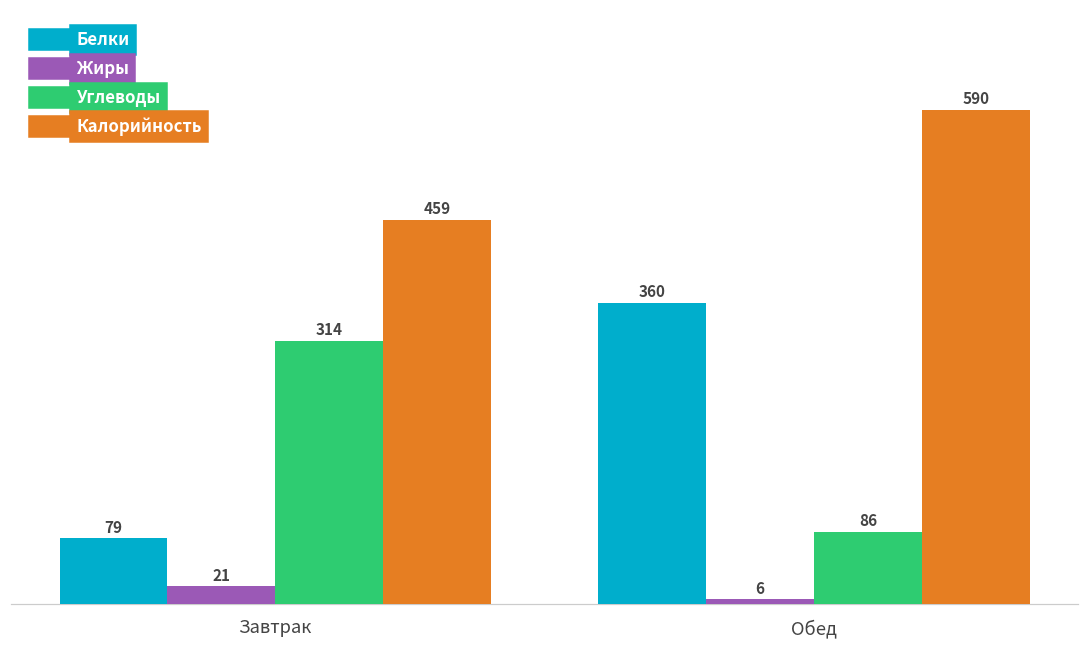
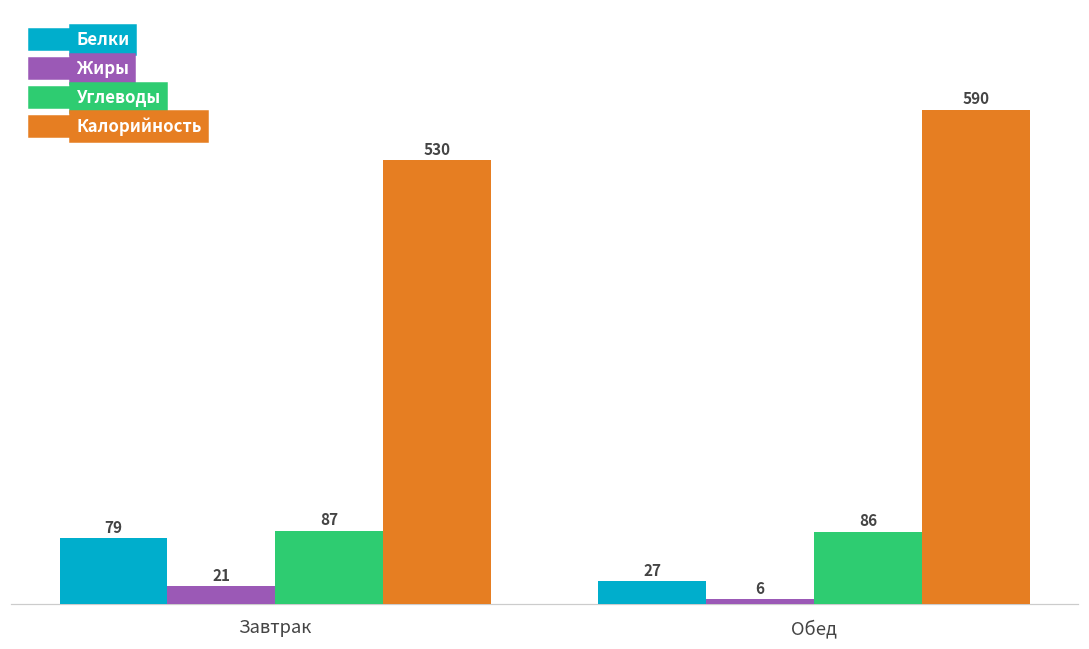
Углеводы, Завтрак: 314 -> 87
Калорийность, Завтрак: 459 -> 530
Белки, Обед: 360 -> 27
